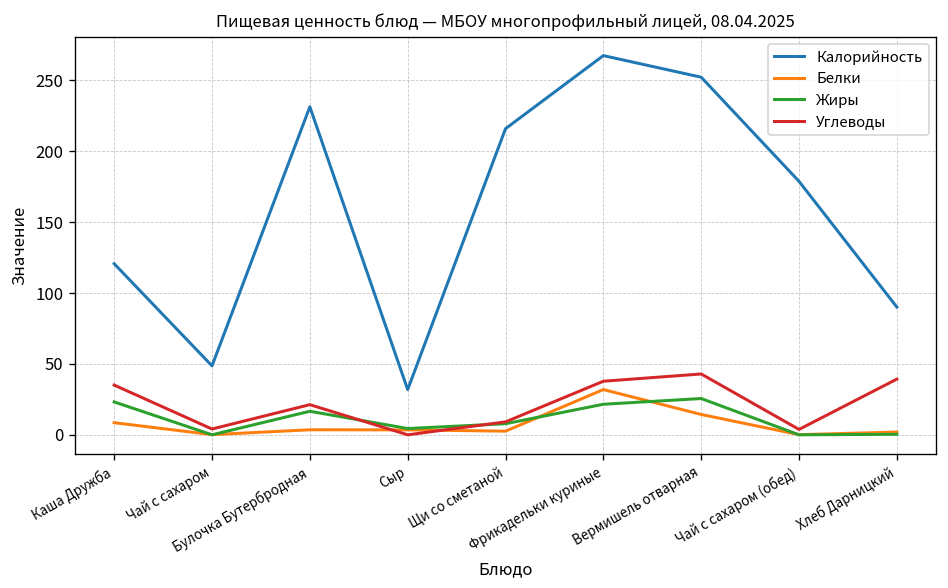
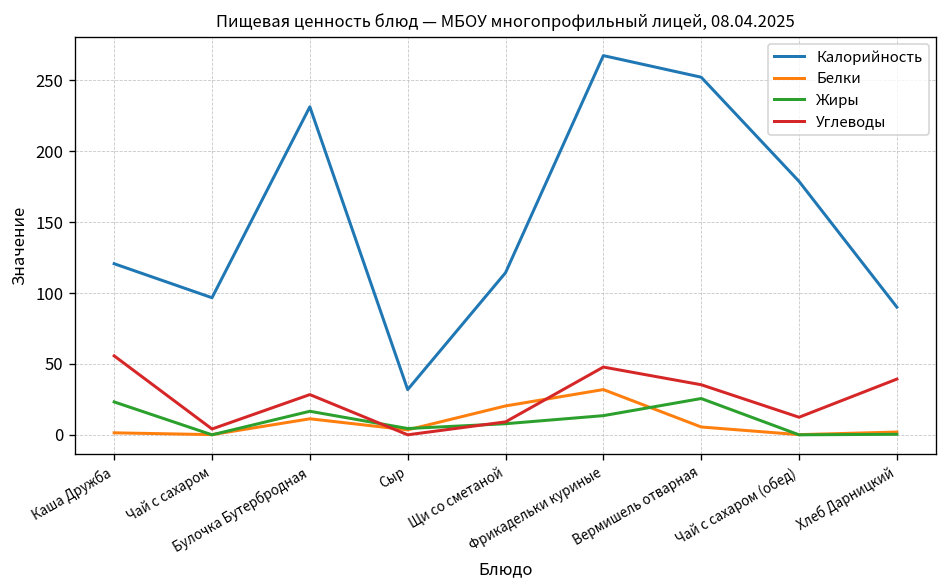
Белки, Каша Дружба: 9 -> 1
Углеводы, Каша Дружба: 35 -> 56
Калорийность, Чай с сахаром: 49 -> 97
Белки, Булочка Бутербродная: 4 -> 11
Углеводы, Булочка Бутербродная: 21 -> 28
Калорийность, Щи со сметаной: 216 -> 114
Белки, Щи со сметаной: 3 -> 20
Жиры, Фрикадельки куриные: 22 -> 14
Углеводы, Фрикадельки куриные: 38 -> 48
Белки, Вермишель отварная: 14 -> 6
Углеводы, Вермишель отварная: 43 -> 35
Углеводы, Чай с сахаром (обед): 4 -> 12
